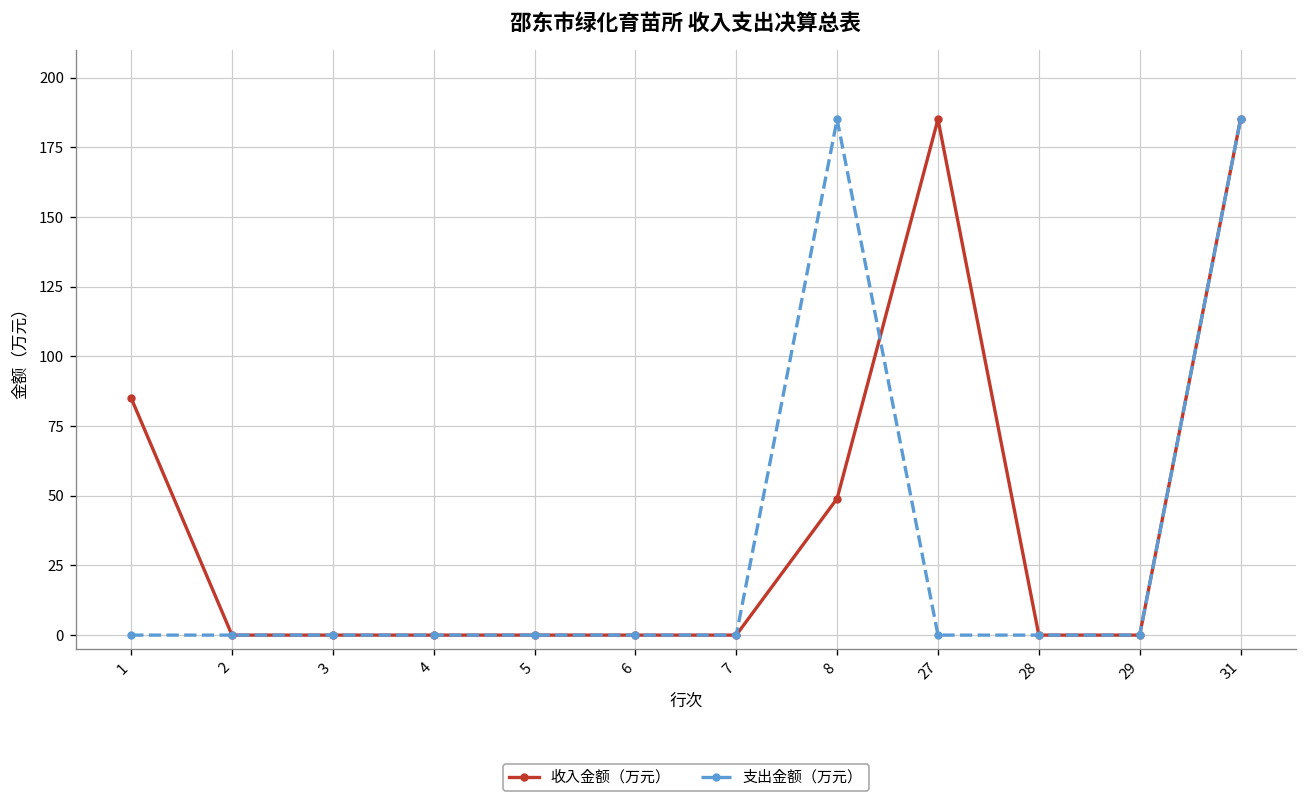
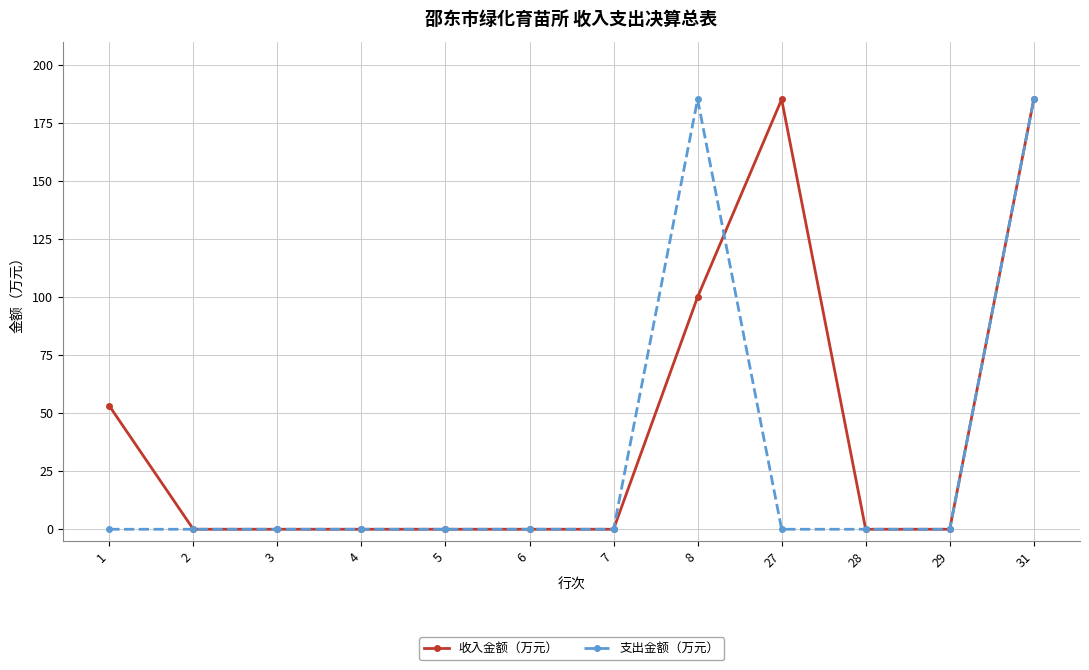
收入金额（万元）, 1: 85 -> 53
收入金额（万元）, 8: 49 -> 100
